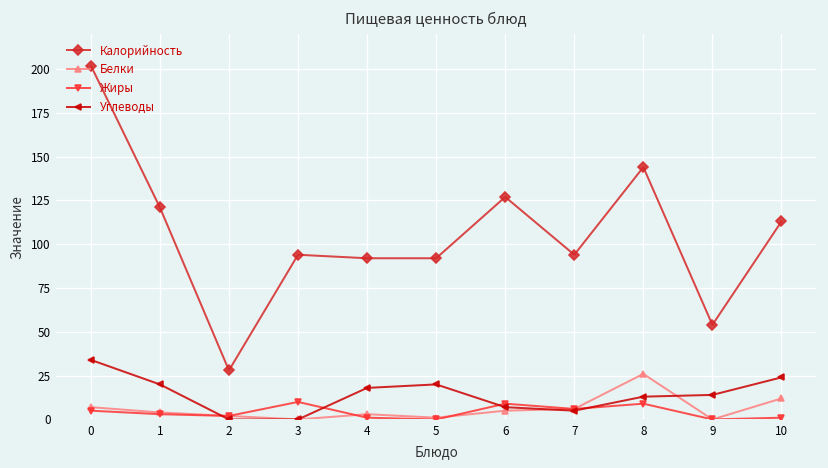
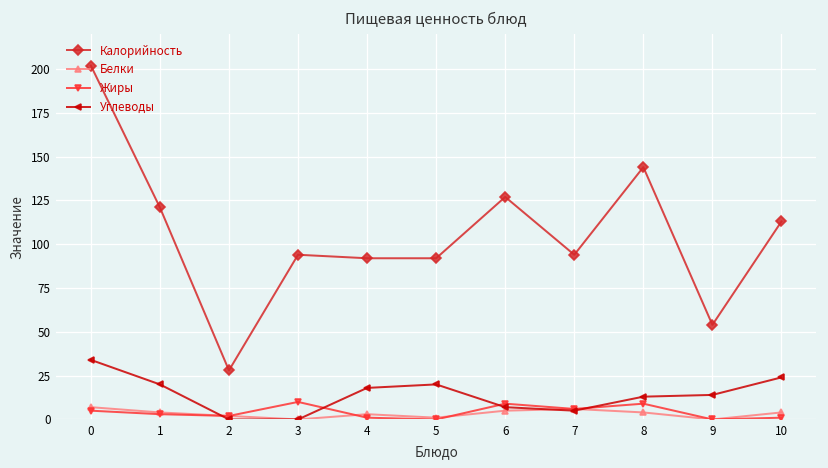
Белки, 8: 26 -> 4
Белки, 10: 12 -> 4
